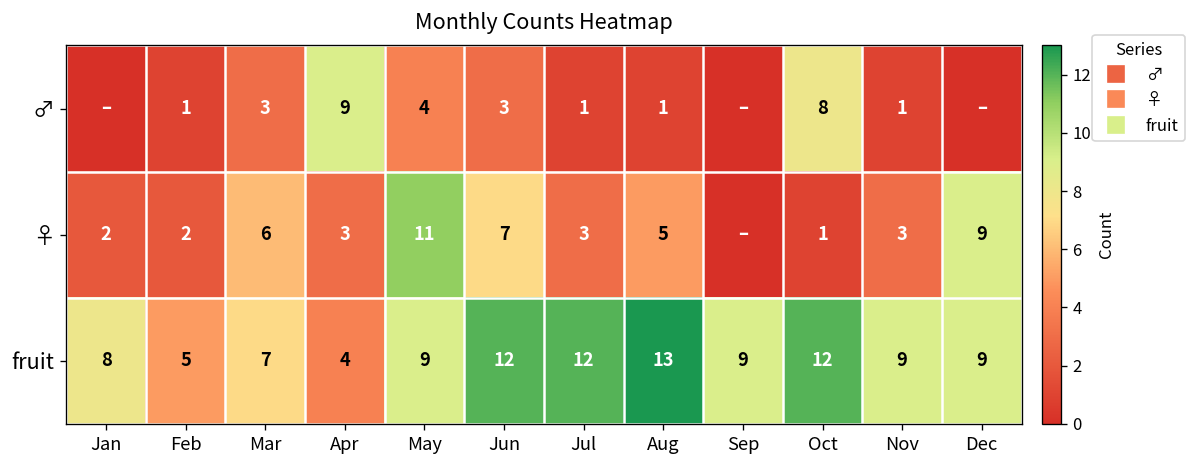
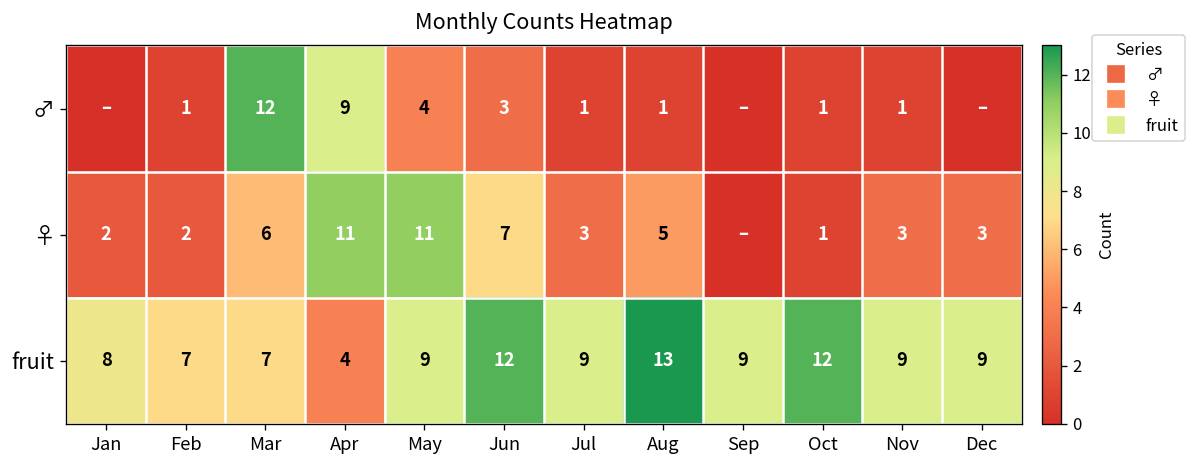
♂, Mar: 3 -> 12
♂, Oct: 8 -> 1
♀, Apr: 3 -> 11
♀, Dec: 9 -> 3
fruit, Feb: 5 -> 7
fruit, Jul: 12 -> 9
